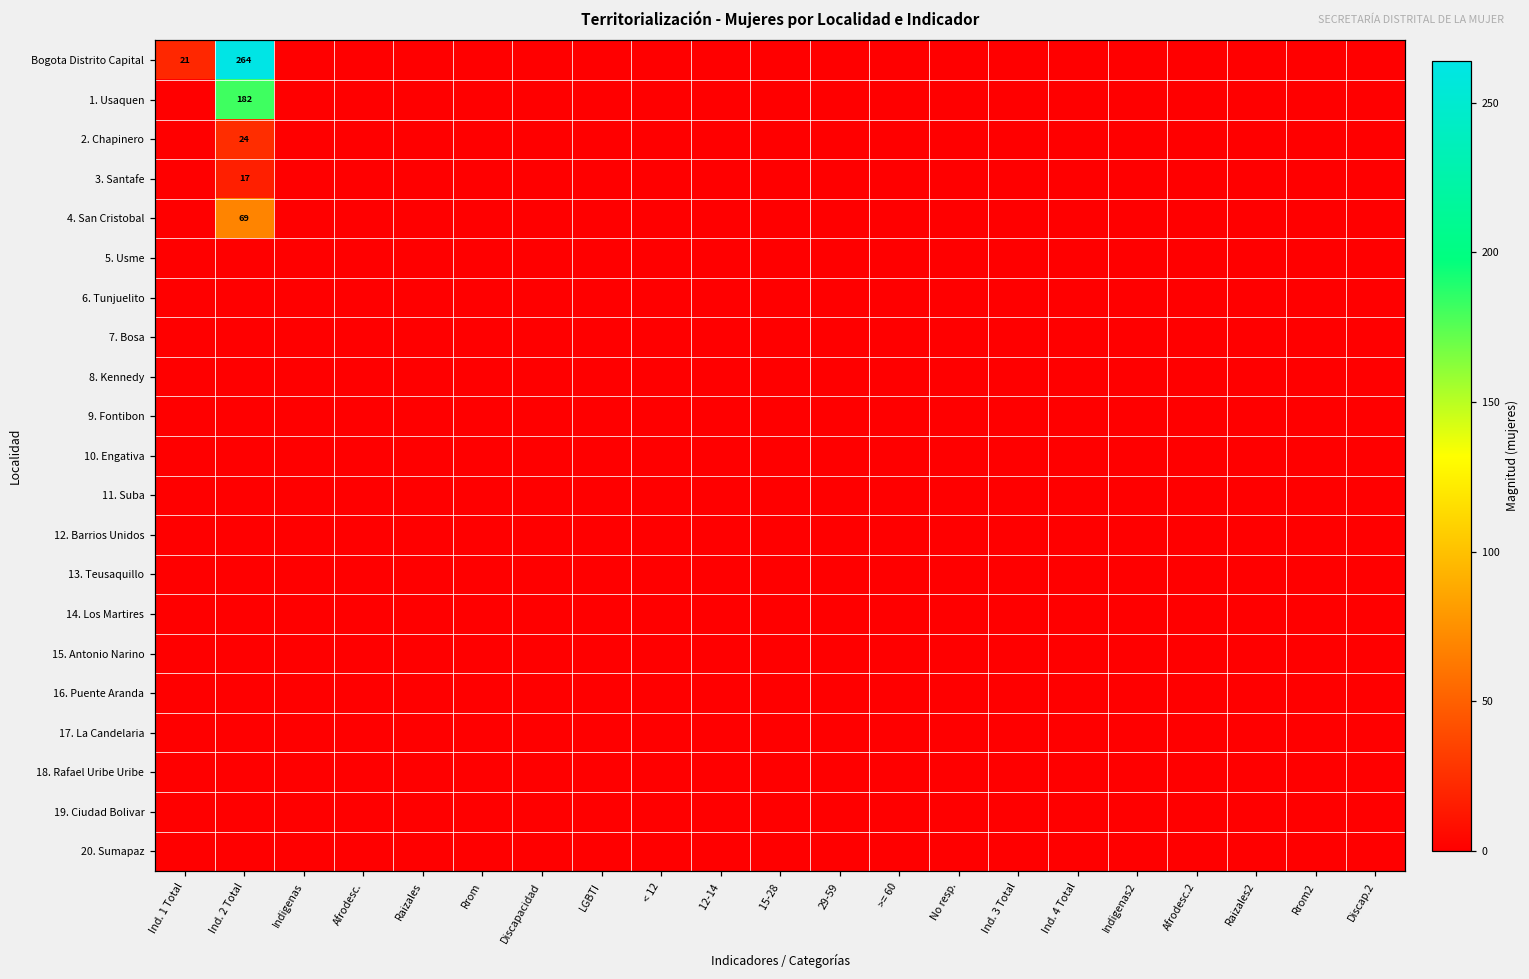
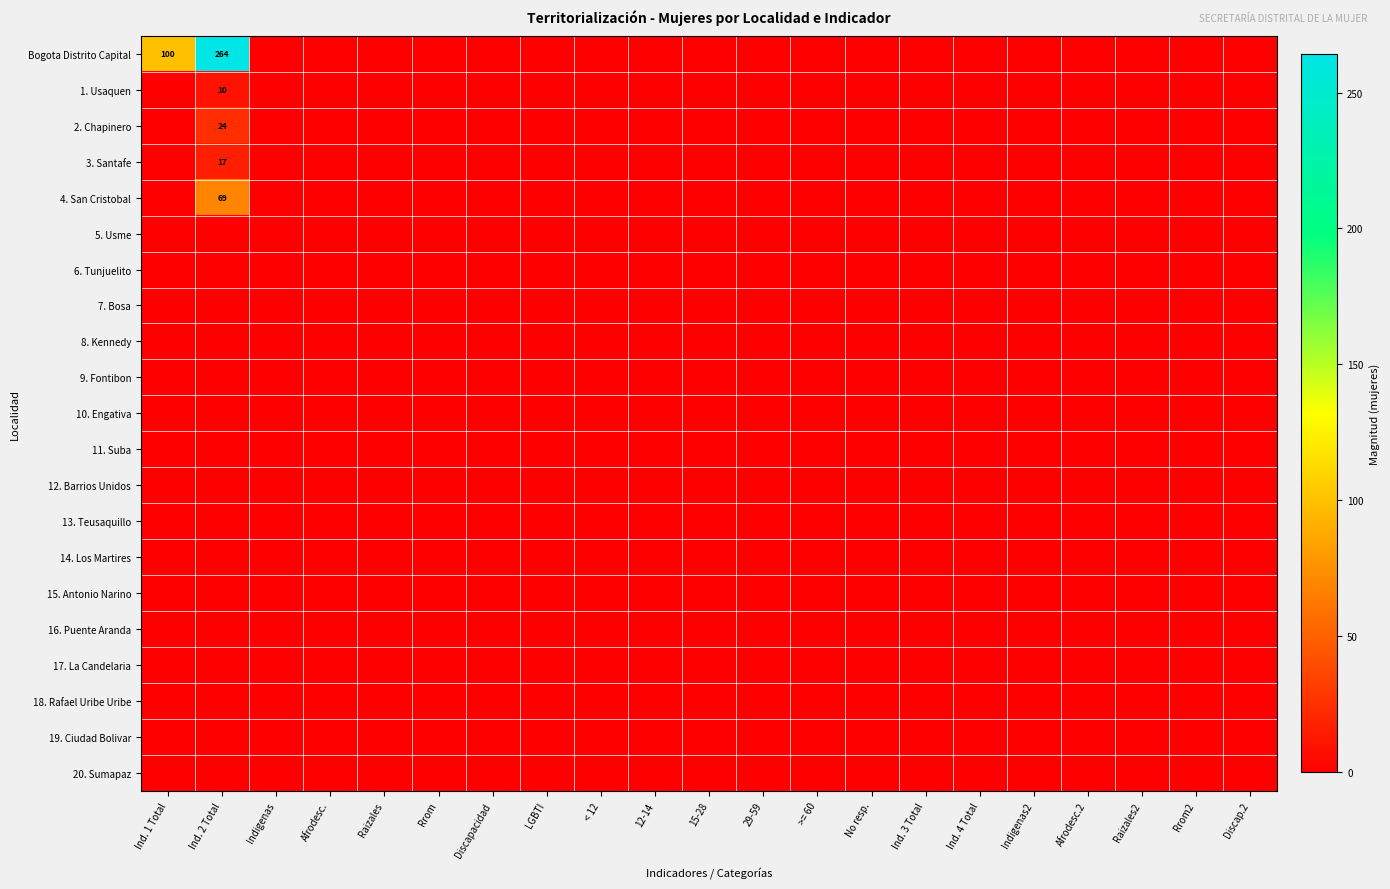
Bogota Distrito Capital, Ind. 1 Total: 21 -> 100
1. Usaquen, Ind. 2 Total: 182 -> 10
